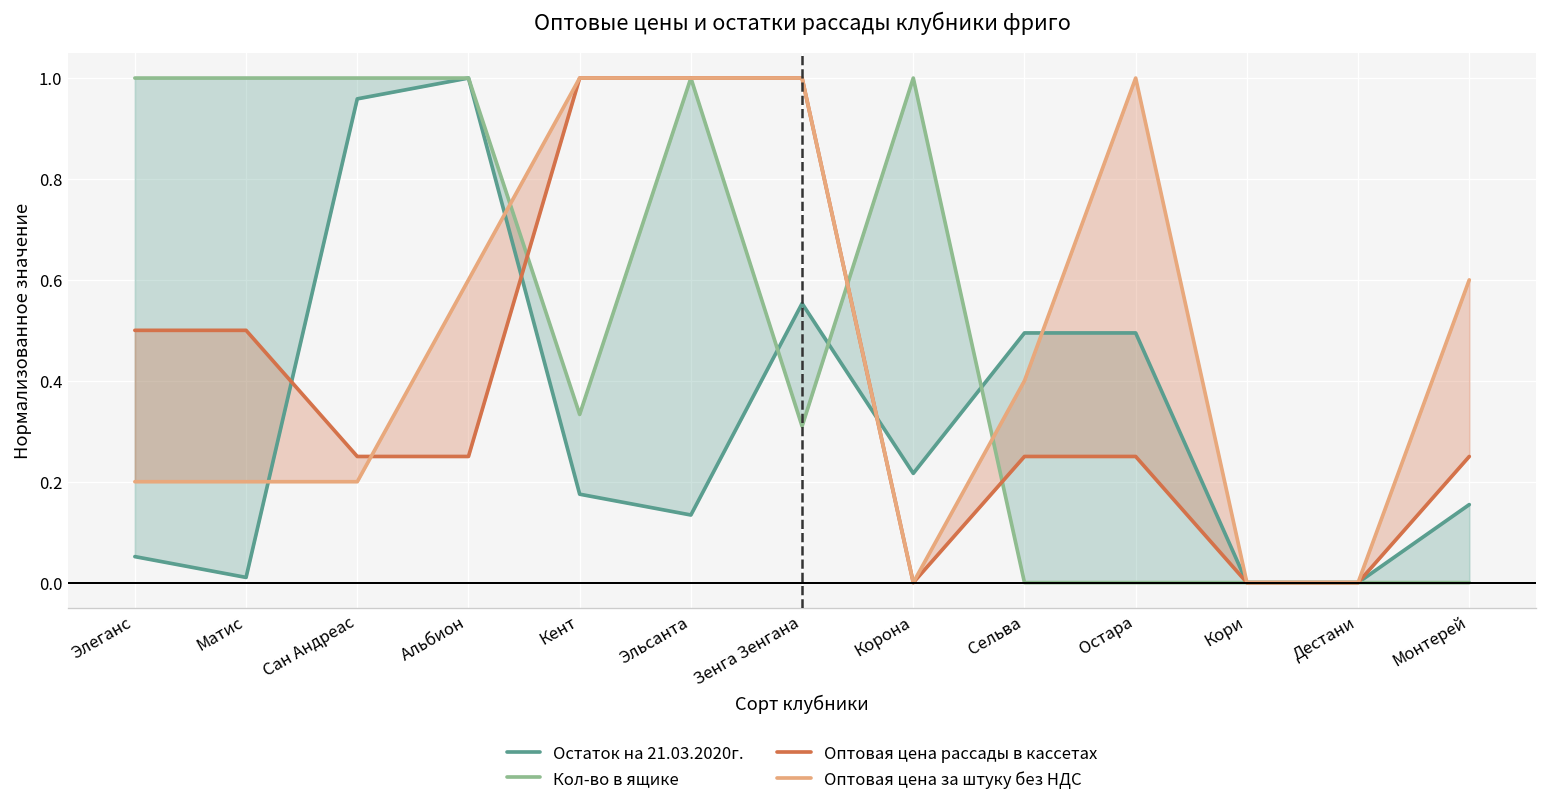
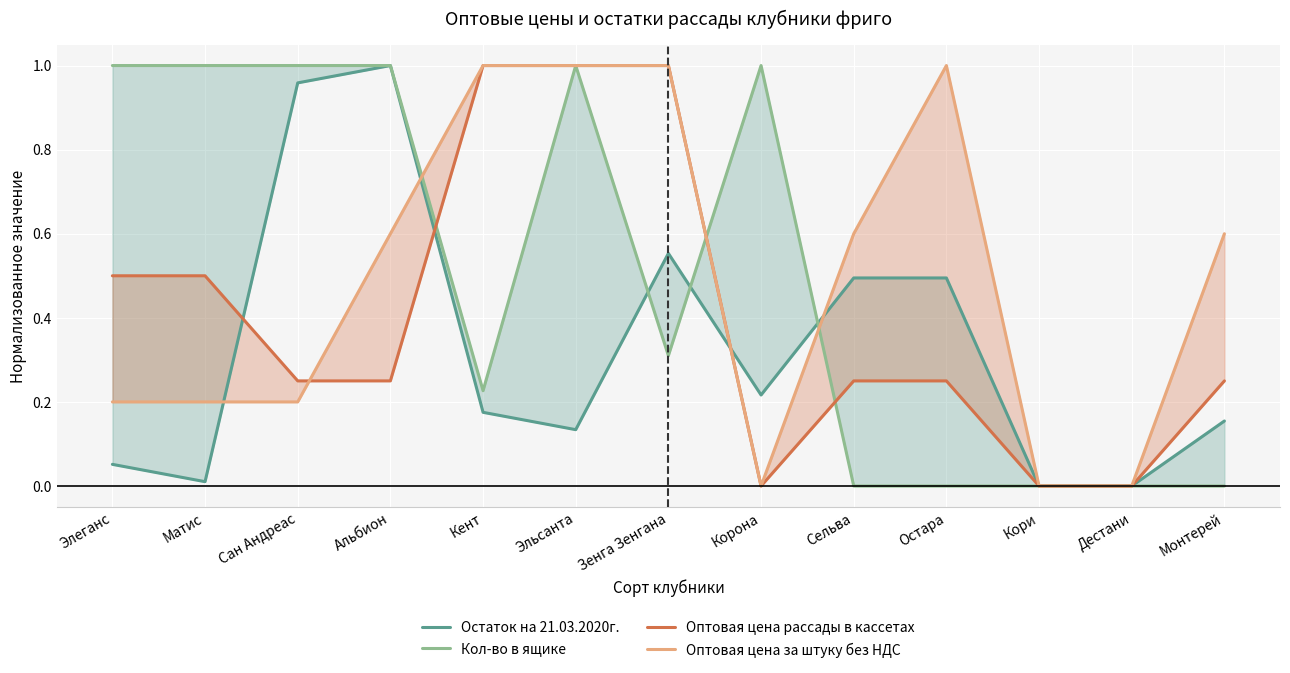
Кол-во в ящике, Кент: 0.33 -> 0.23
Оптовая цена за штуку без НДС, Сельва: 0.40 -> 0.60
